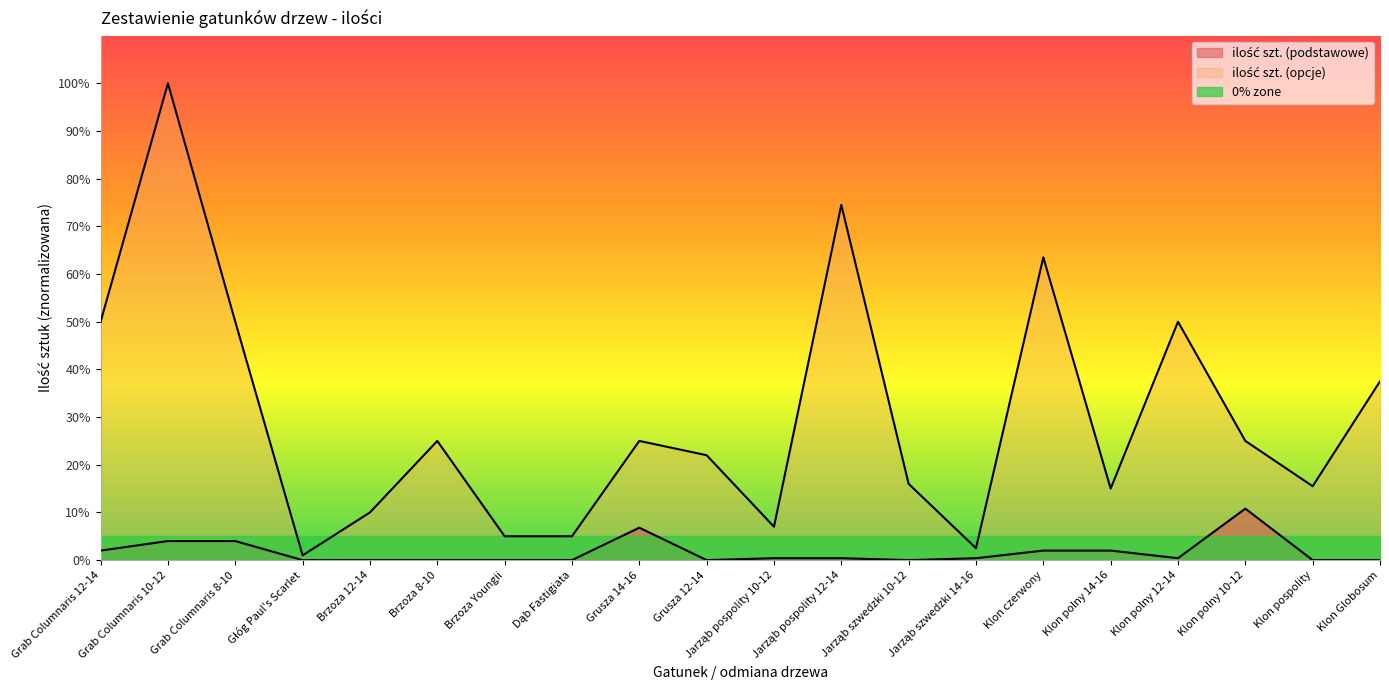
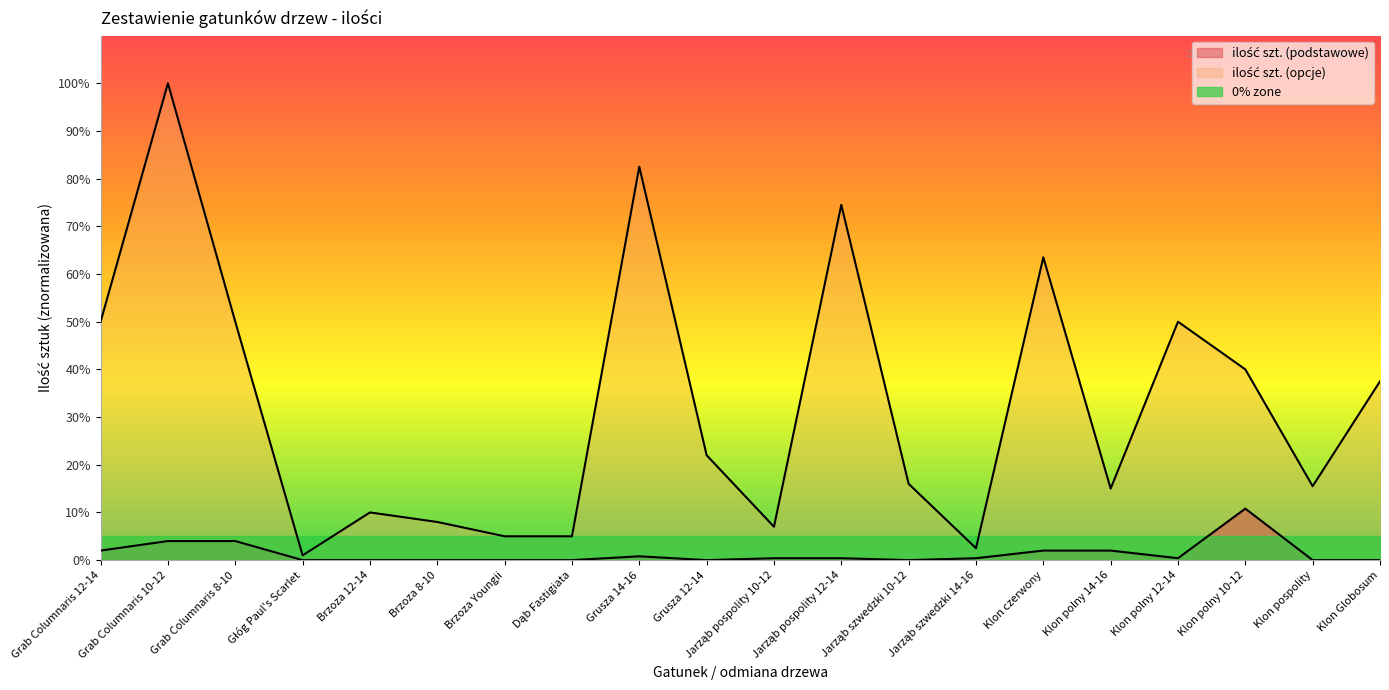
ilość szt. (opcje), Brzoza 8-10: 25% -> 8%
ilość szt. (podstawowe), Grusza 14-16: 7% -> 1%
ilość szt. (opcje), Grusza 14-16: 25% -> 83%
ilość szt. (opcje), Klon polny 10-12: 25% -> 40%
